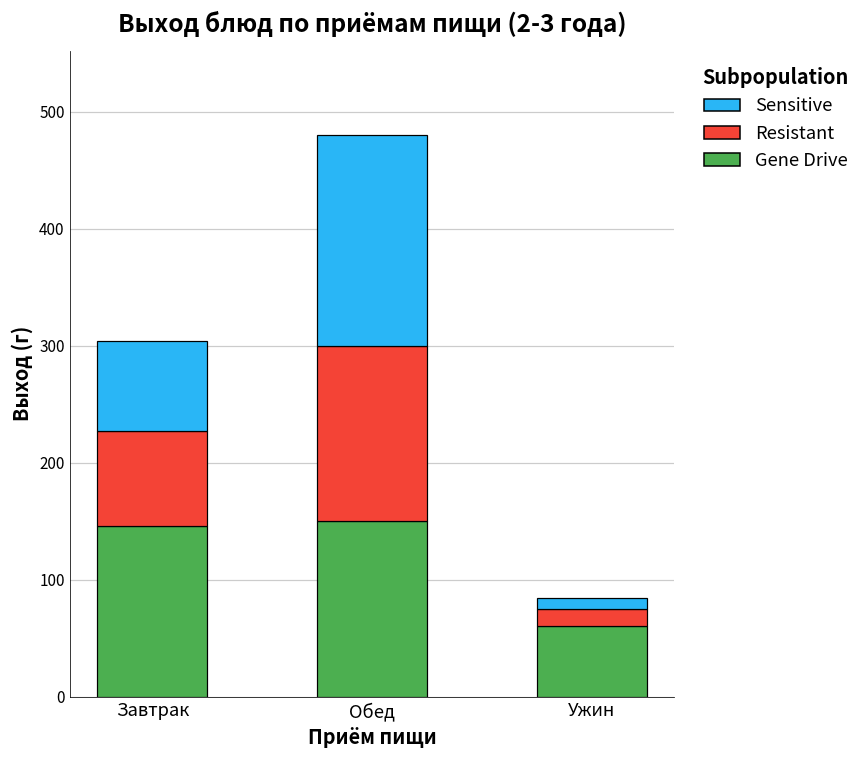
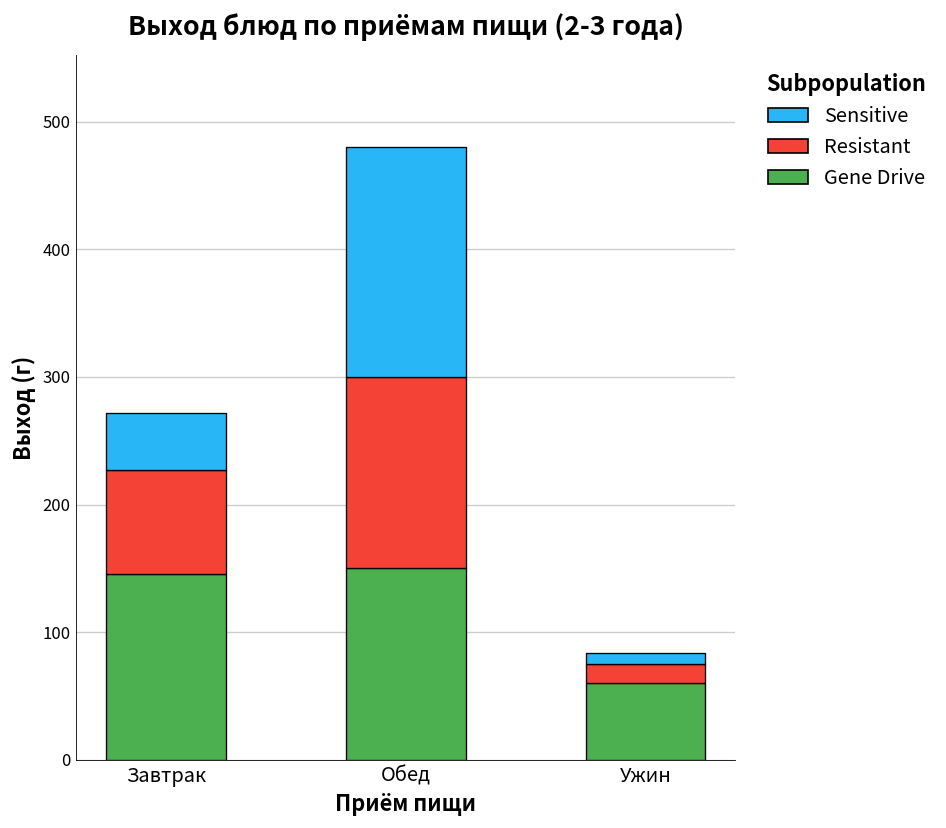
Sensitive, Завтрак: 77 -> 45
